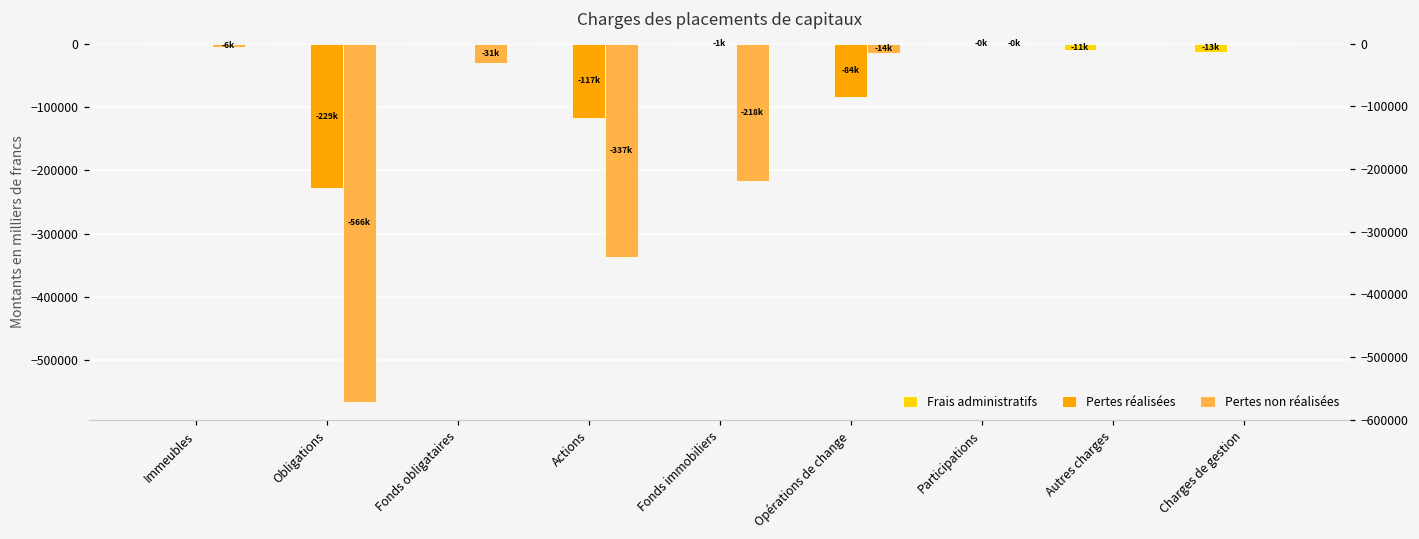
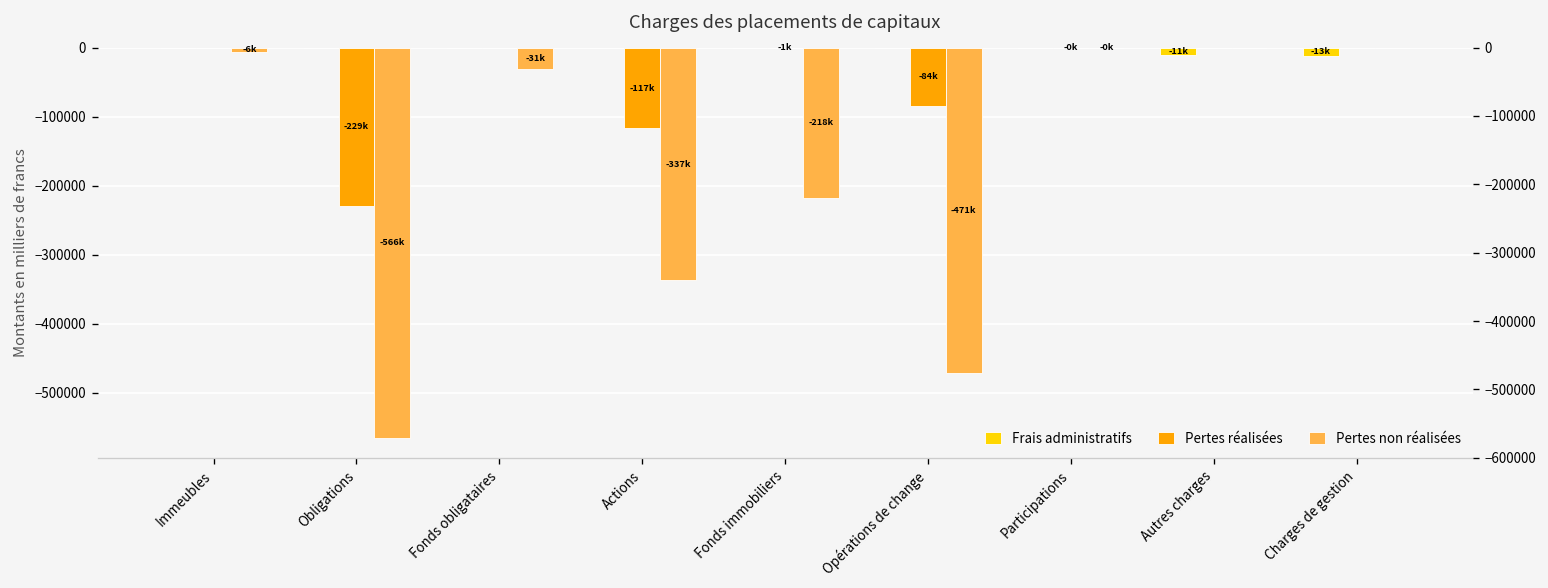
Pertes non réalisées, Opérations de change: -14k -> -471k
